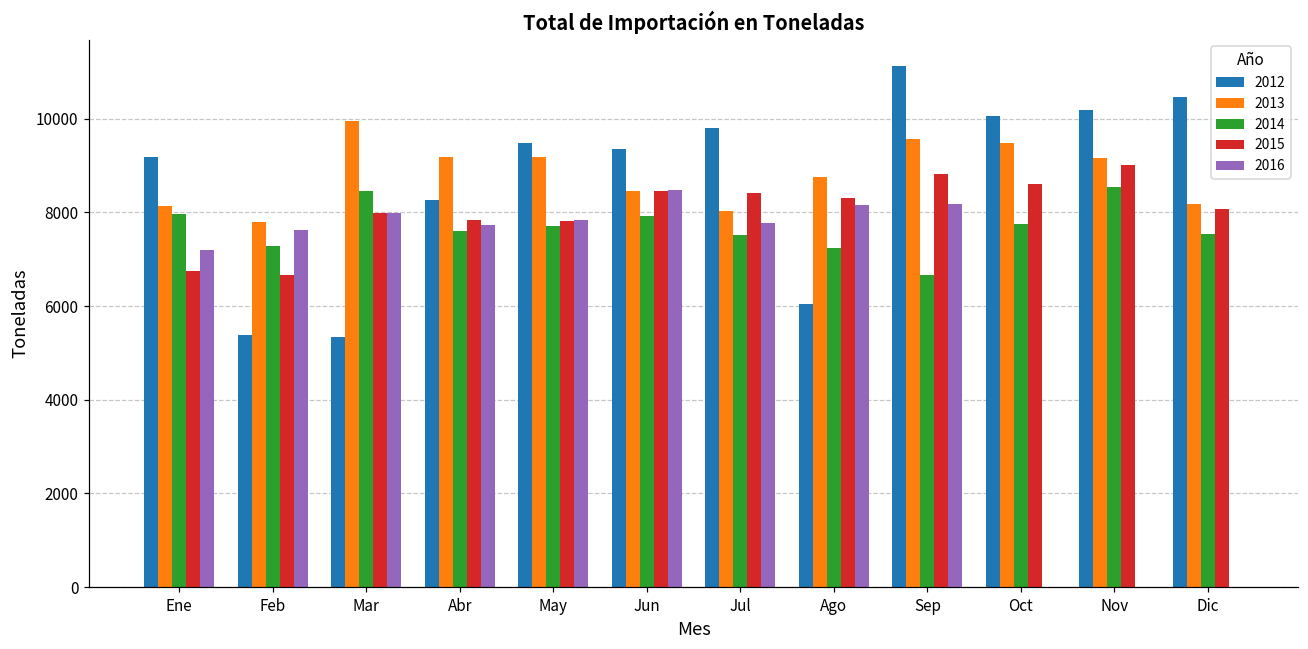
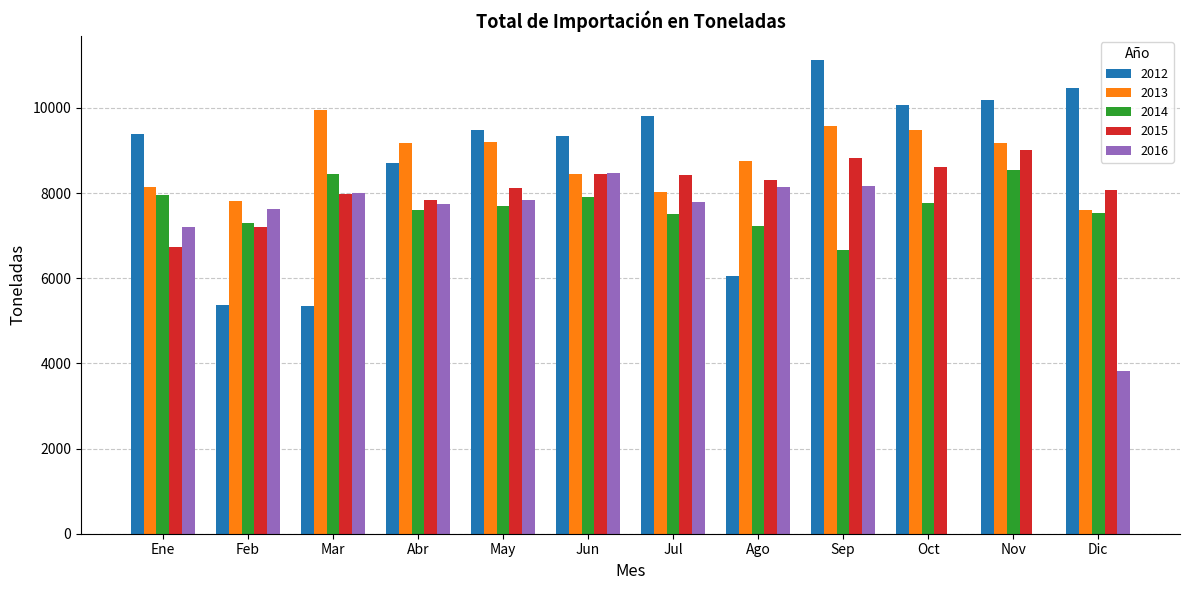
2012, Ene: 9200 -> 9400
2015, Feb: 6700 -> 7200
2012, Abr: 8300 -> 8700
2015, May: 7800 -> 8100
2013, Dic: 8200 -> 7600
2016, Dic: 0 -> 3800
